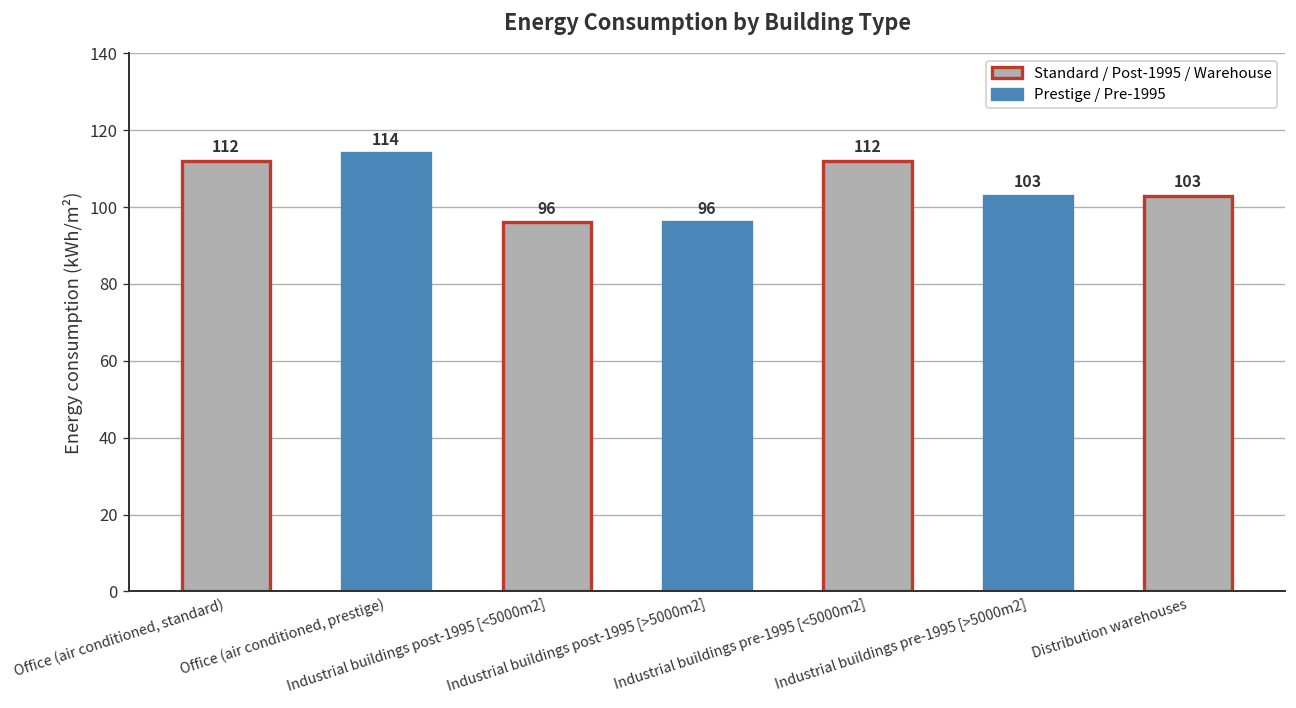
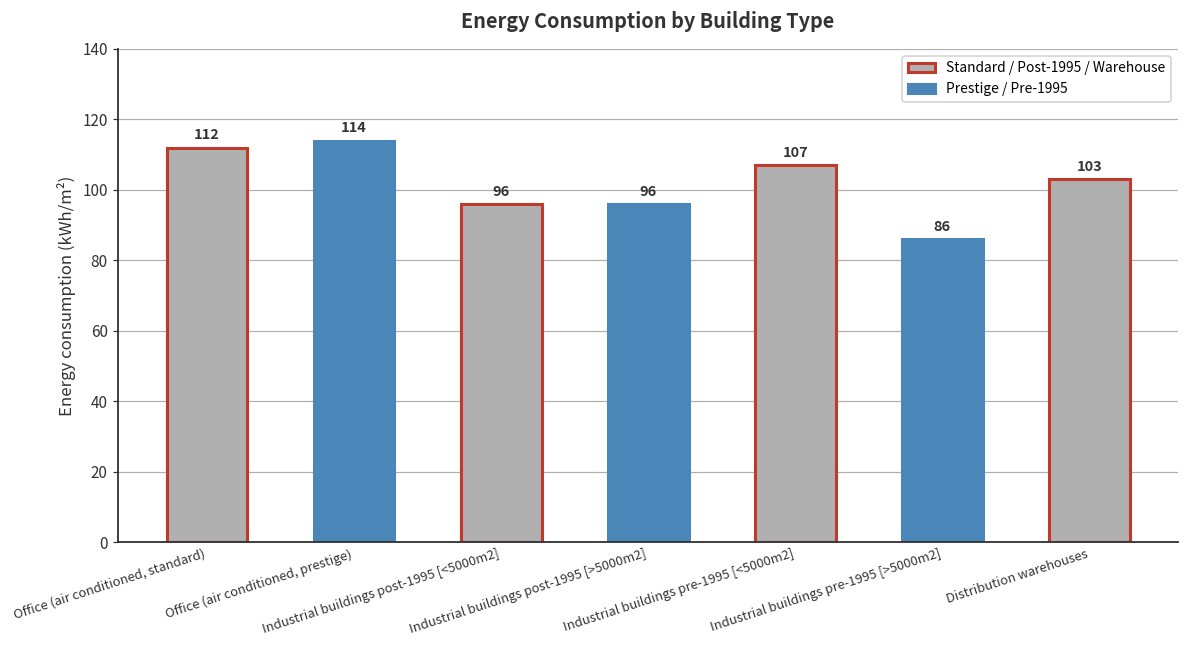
Industrial buildings pre-1995 [<5000m2]: 112 -> 107
Industrial buildings pre-1995 [>5000m2]: 103 -> 86
